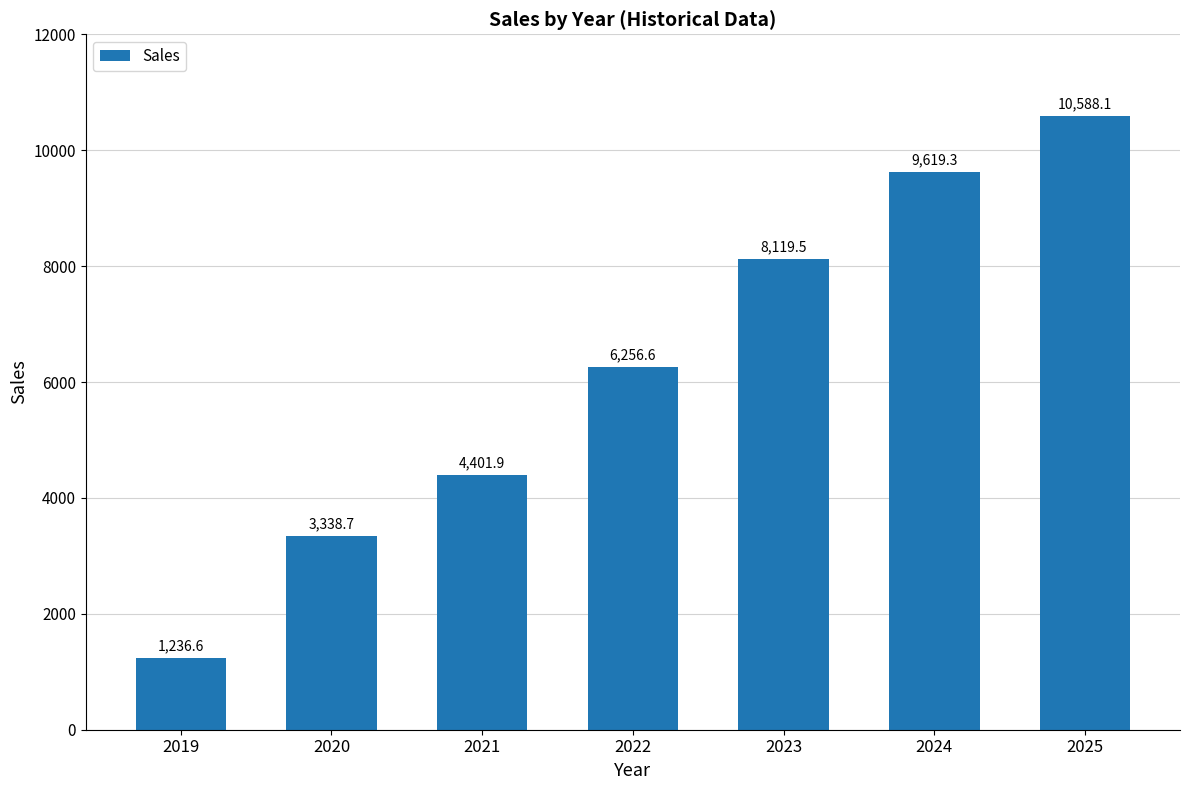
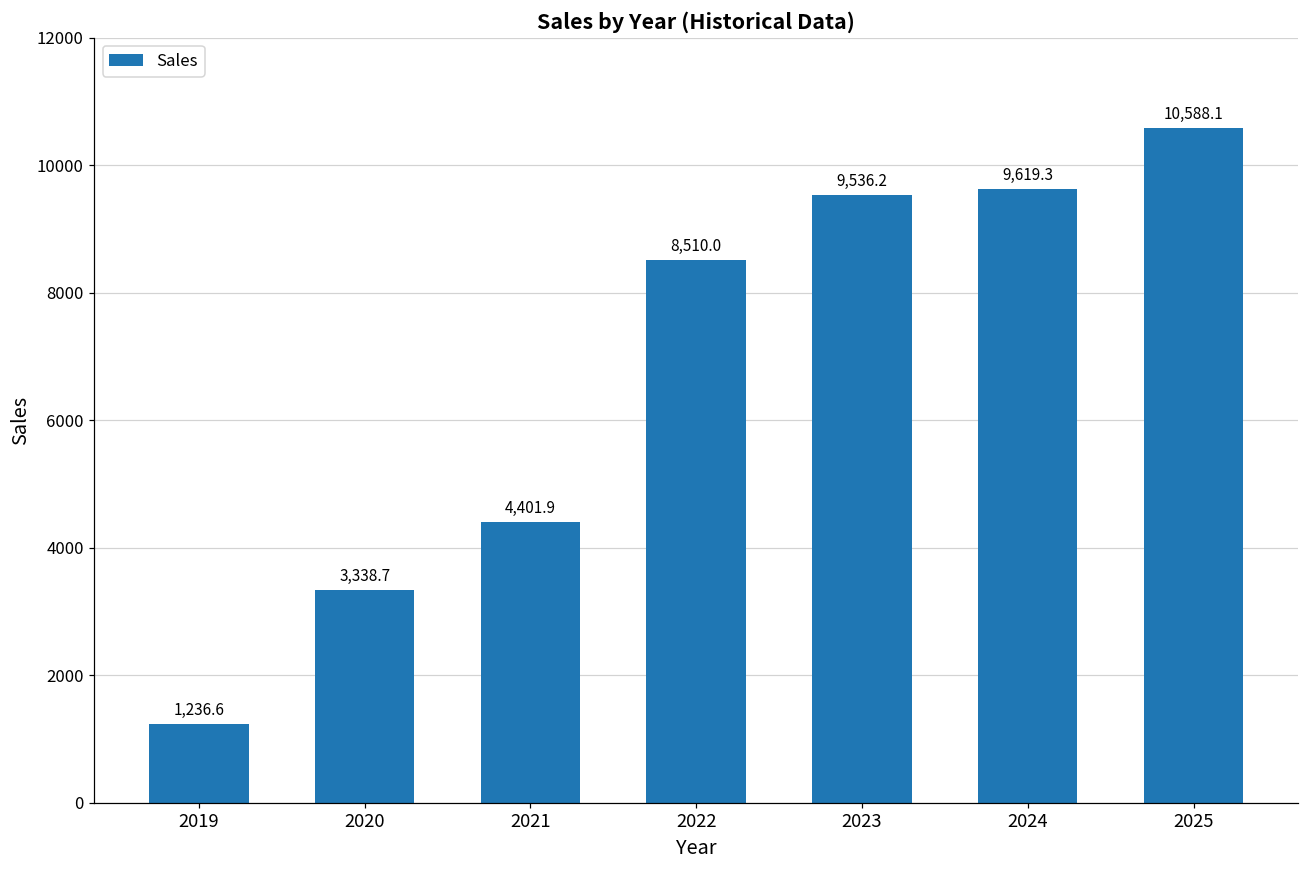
2022: 6,256.6 -> 8,510.0
2023: 8,119.5 -> 9,536.2
